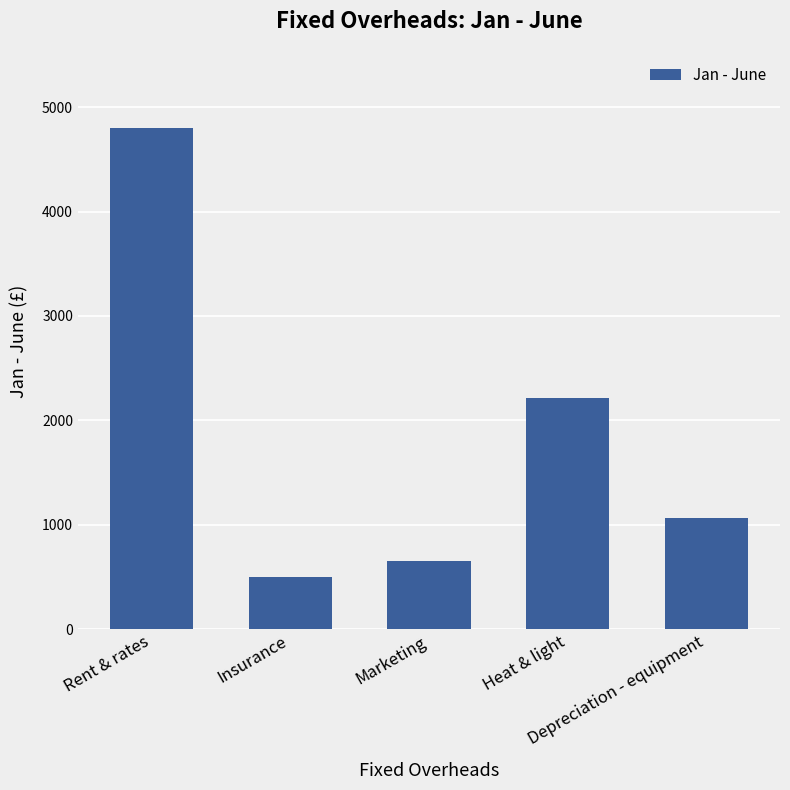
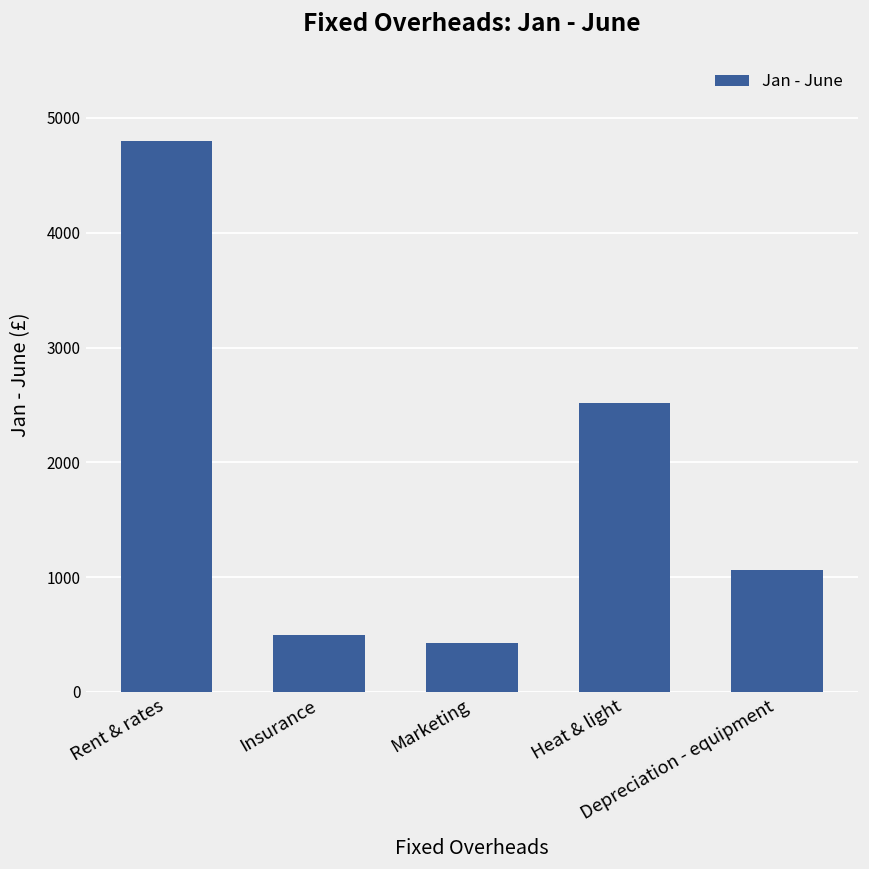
Marketing: 650 -> 420
Heat & light: 2220 -> 2520
